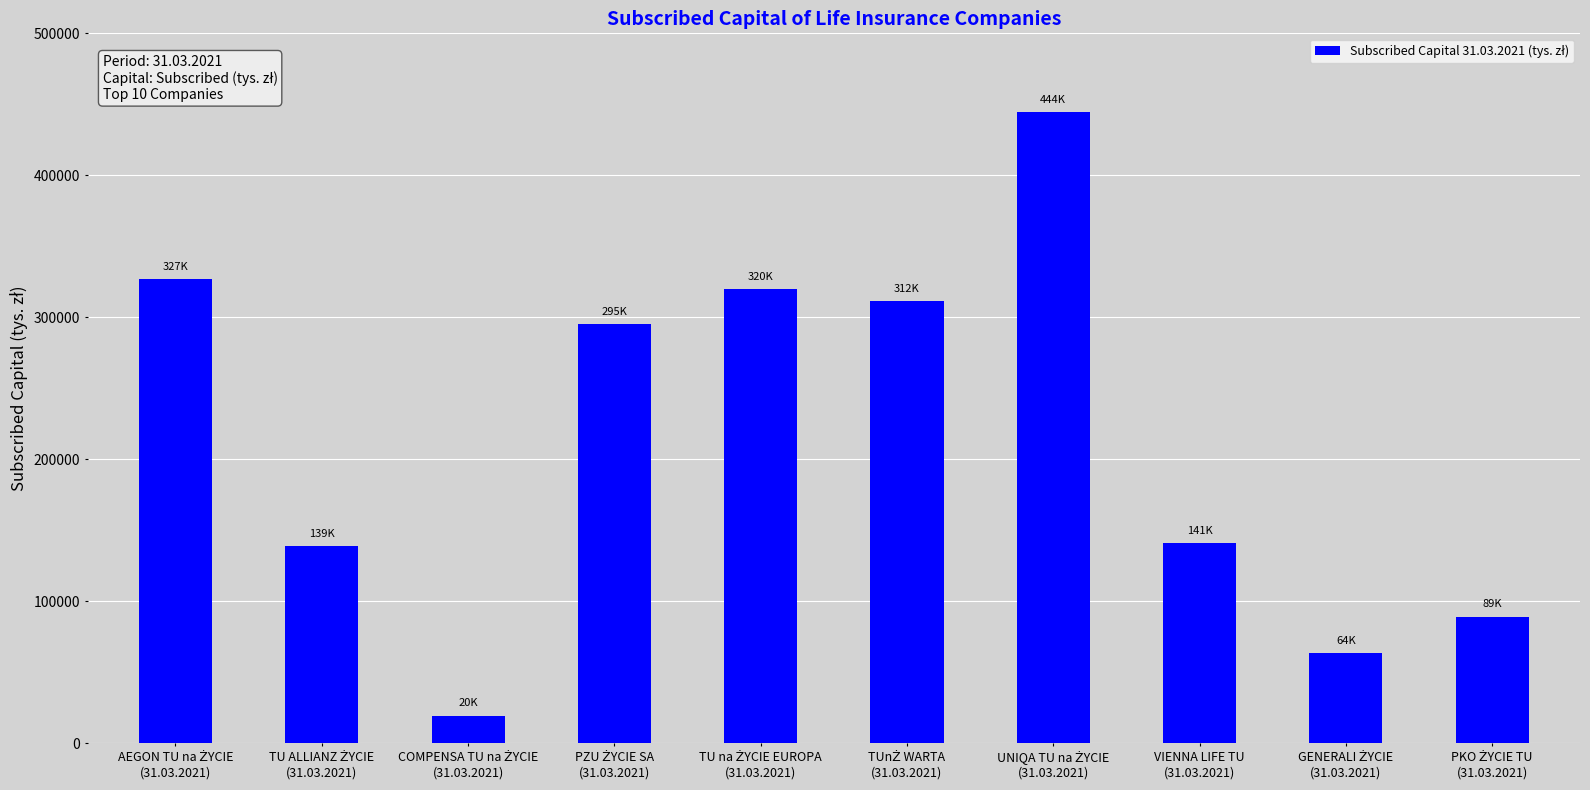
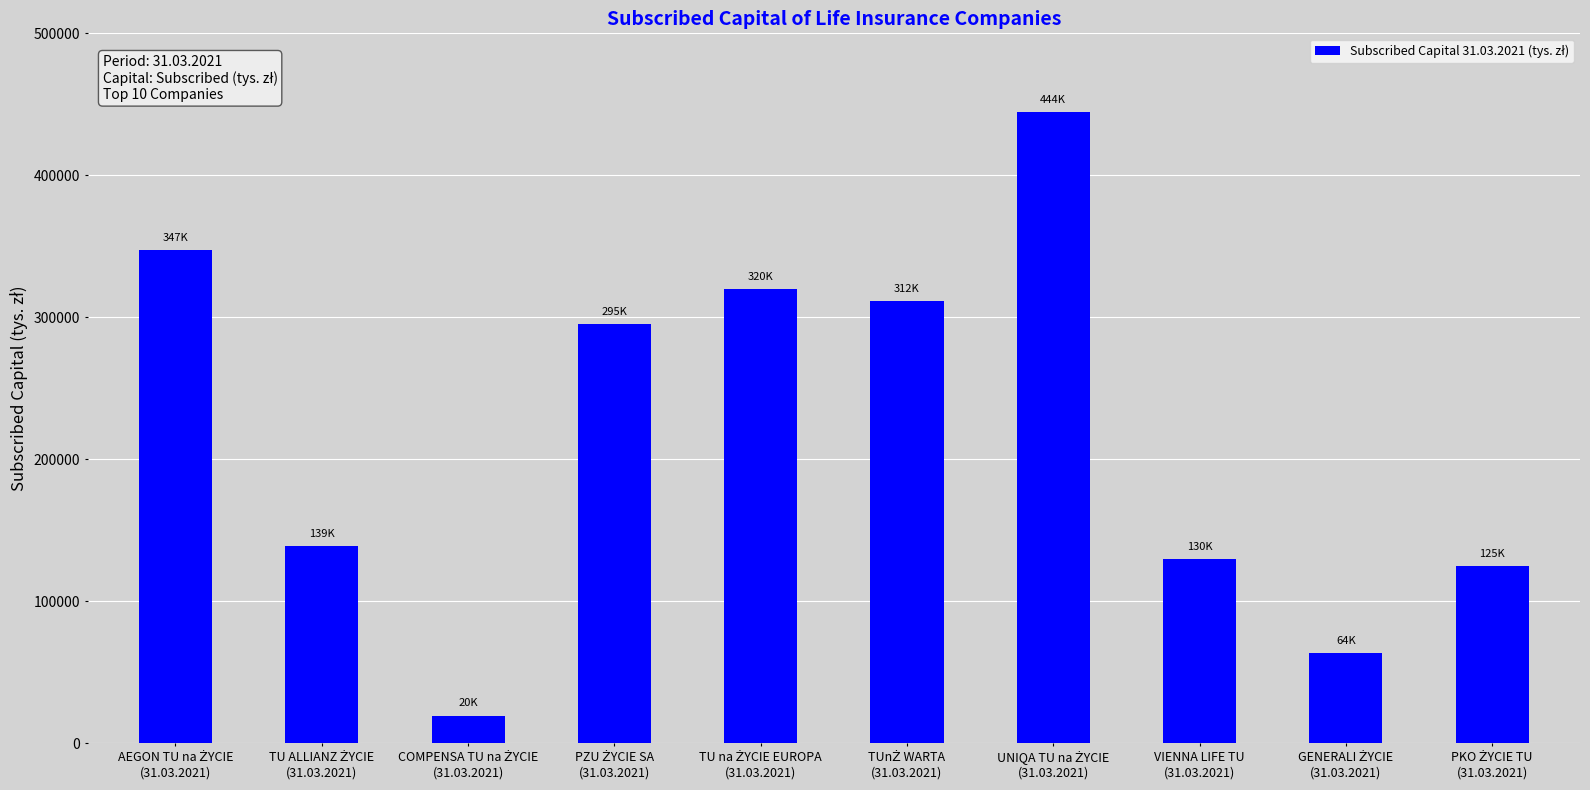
AEGON TU na ŻYCIE (31.03.2021): 327K -> 347K
VIENNA LIFE TU (31.03.2021): 141K -> 130K
PKO ŻYCIE TU (31.03.2021): 89K -> 125K
